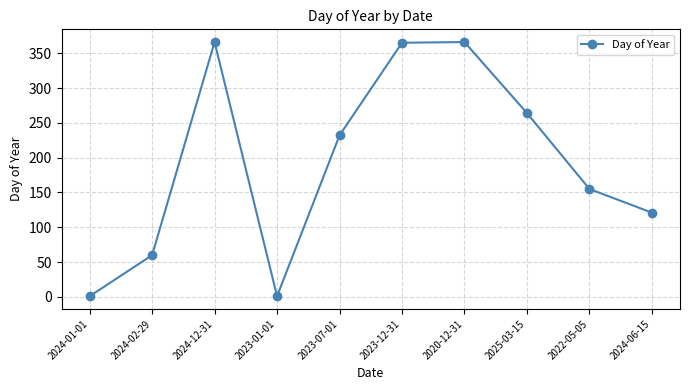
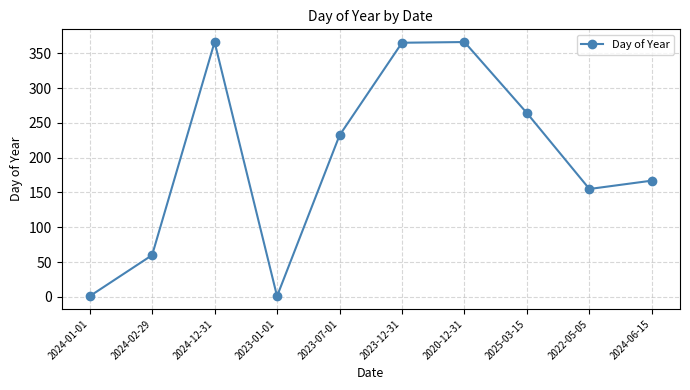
2024-06-15: 120 -> 170
